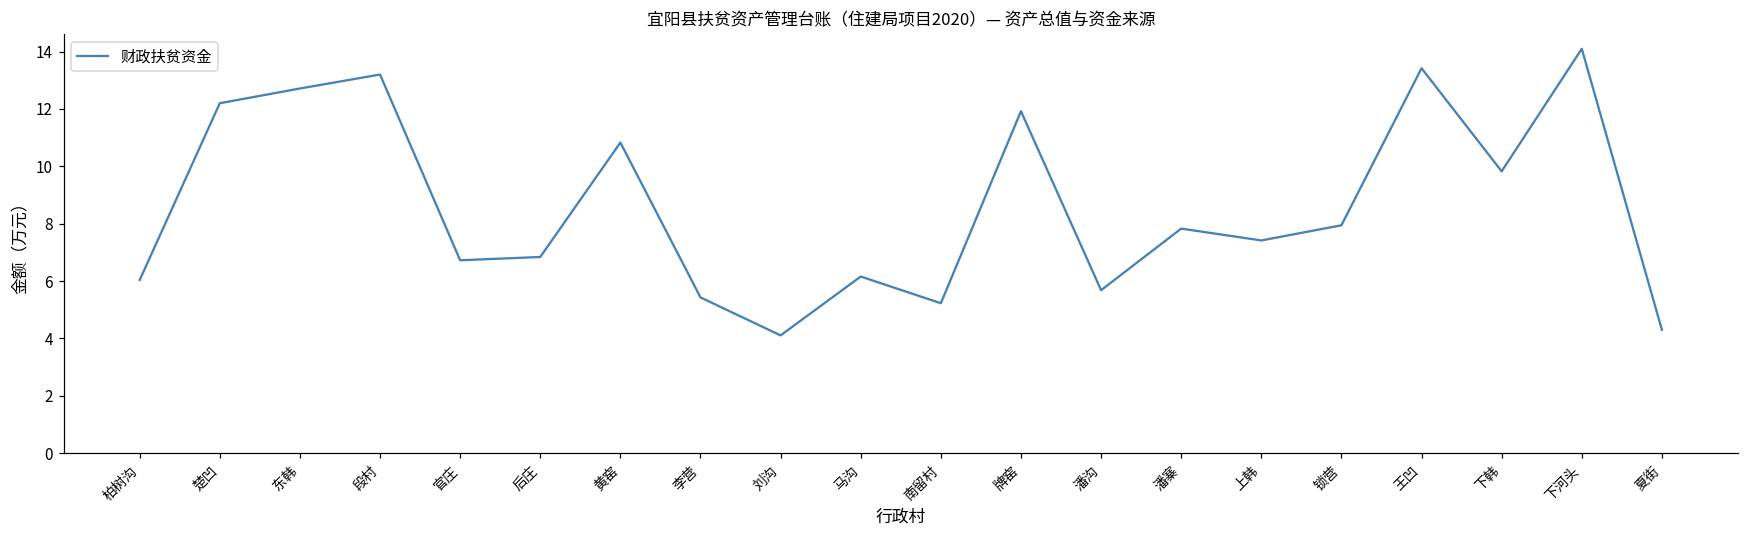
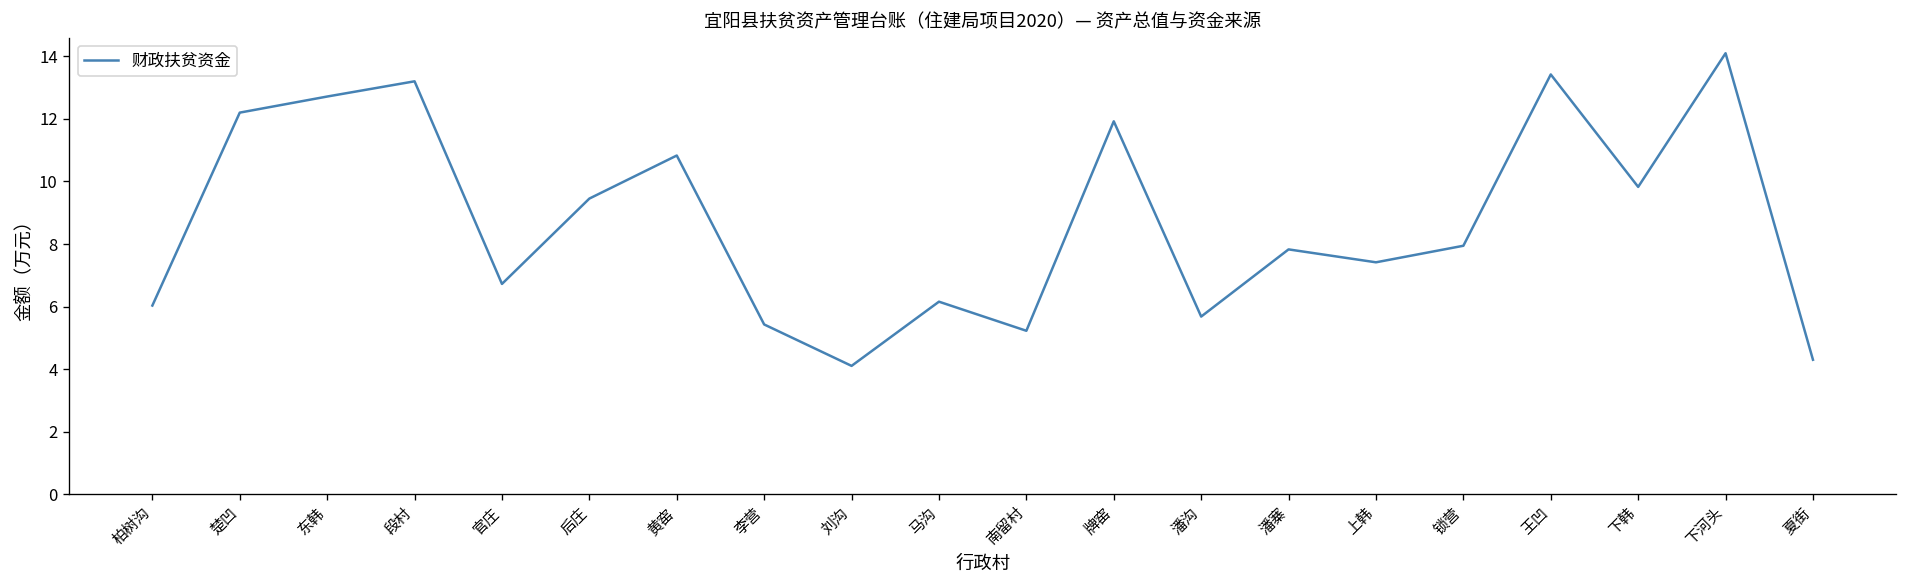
后庄: 6.8 -> 9.5
